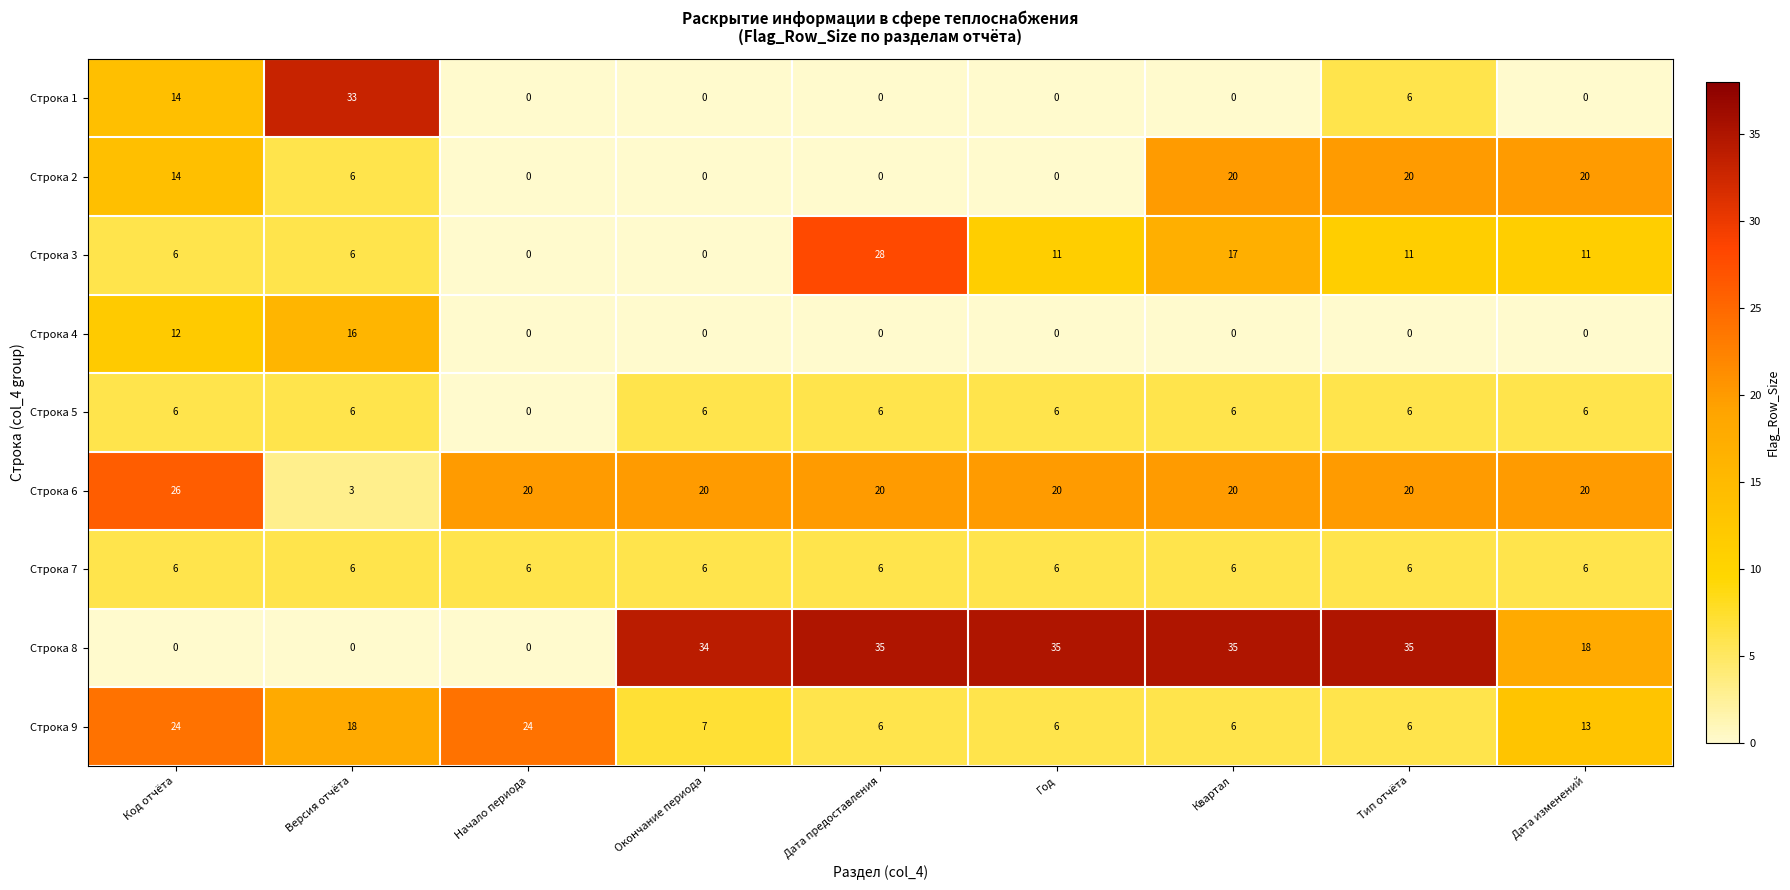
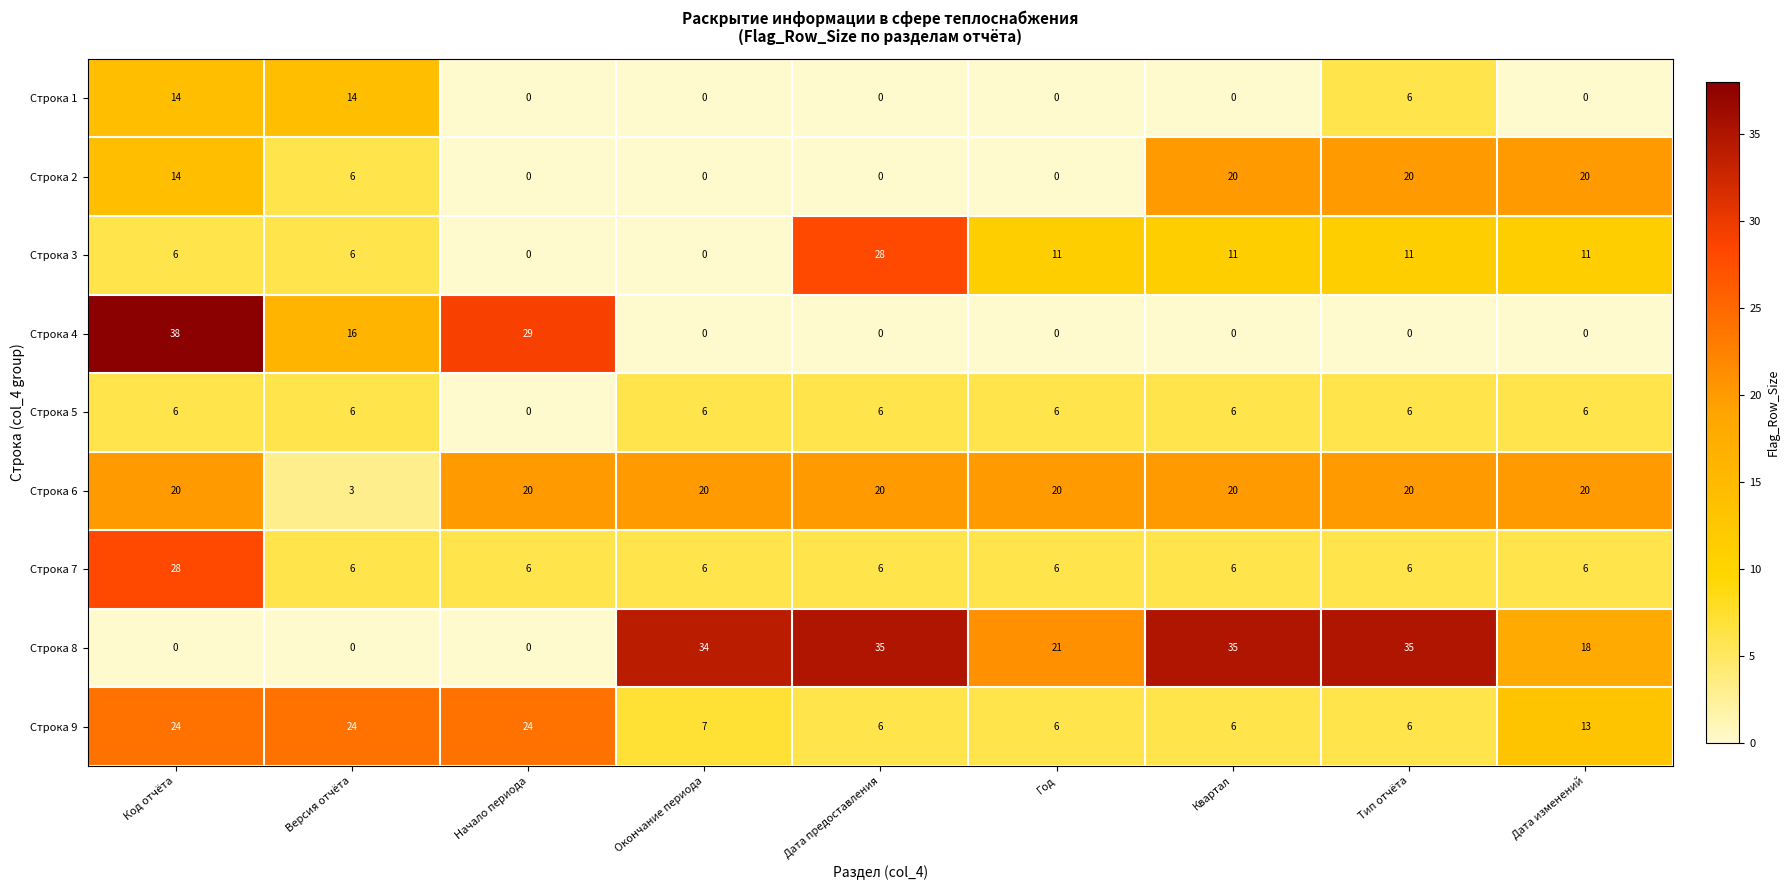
Строка 1, Версия отчёта: 33 -> 14
Строка 3, Квартал: 17 -> 11
Строка 4, Код отчёта: 12 -> 38
Строка 4, Начало периода: 0 -> 29
Строка 6, Код отчёта: 26 -> 20
Строка 7, Код отчёта: 6 -> 28
Строка 8, Год: 35 -> 21
Строка 9, Версия отчёта: 18 -> 24
